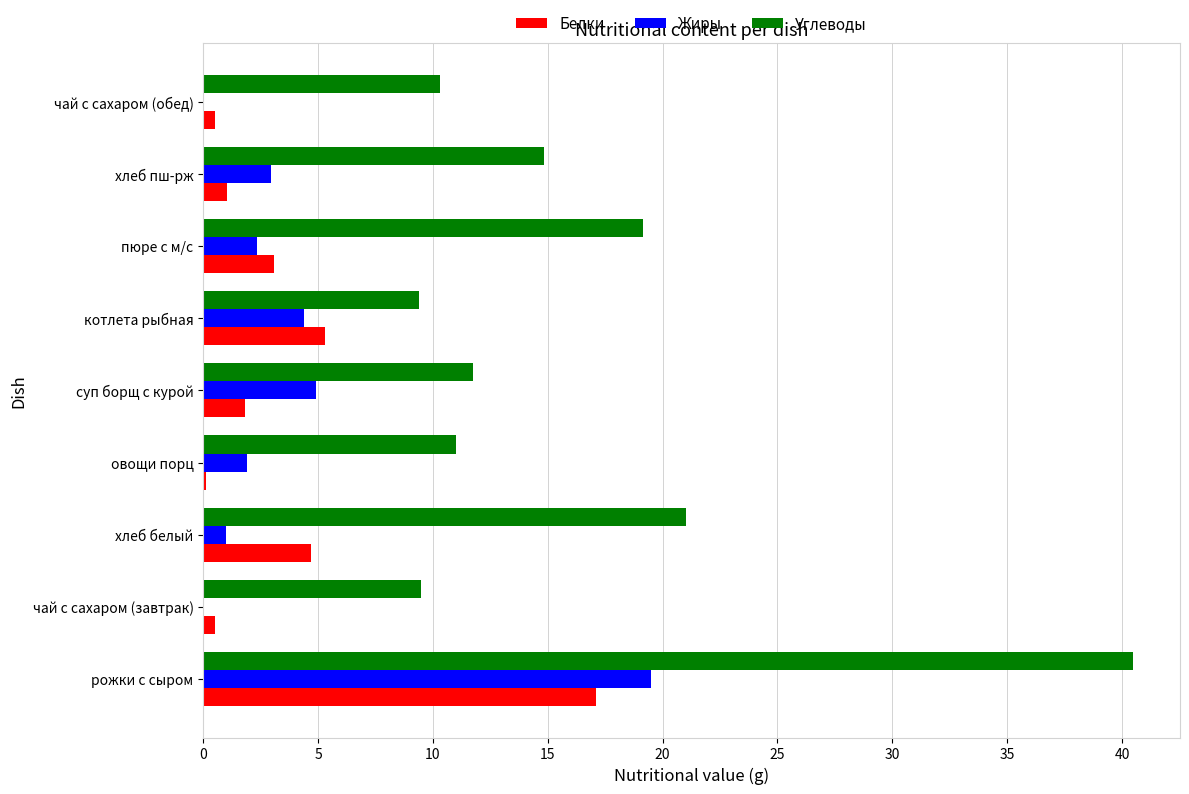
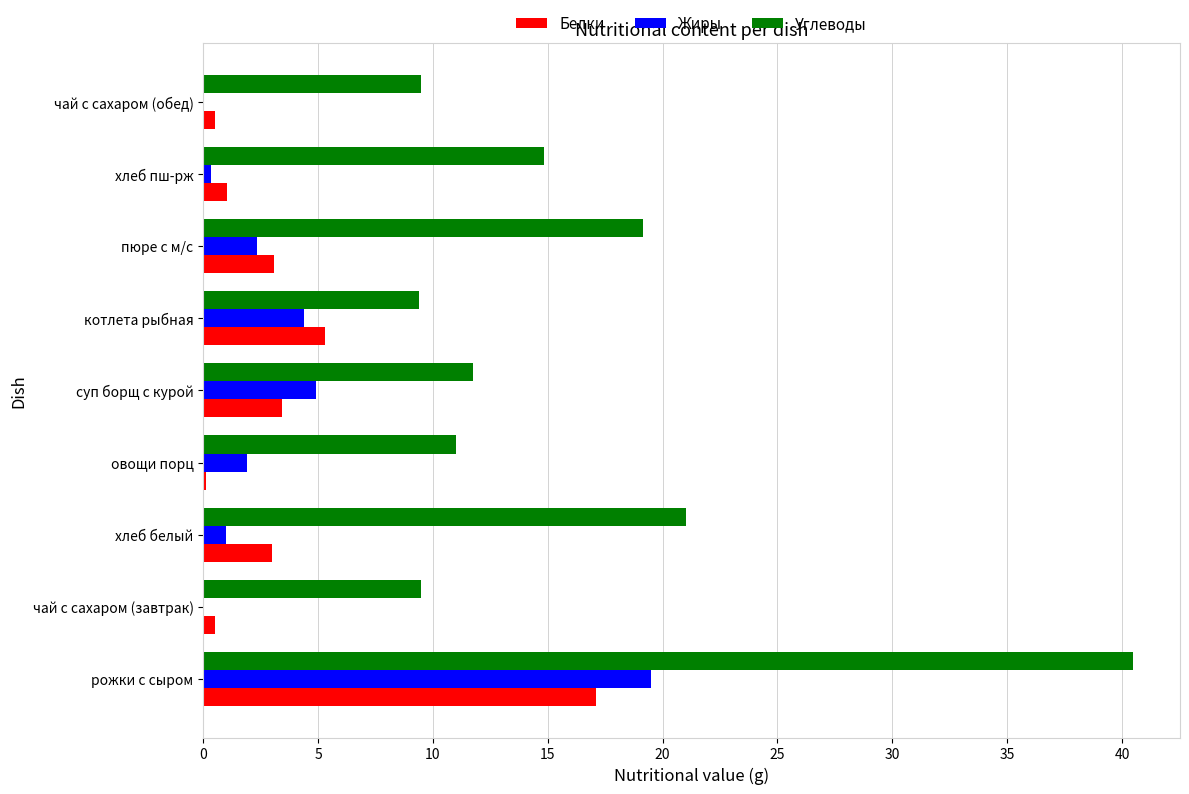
Углеводы, чай с сахаром (обед): 10.3 -> 9.5
Жиры, хлеб пш-рж: 3.0 -> 0.3
Белки, суп борщ с курой: 1.8 -> 3.4
Белки, хлеб белый: 4.7 -> 3.0
